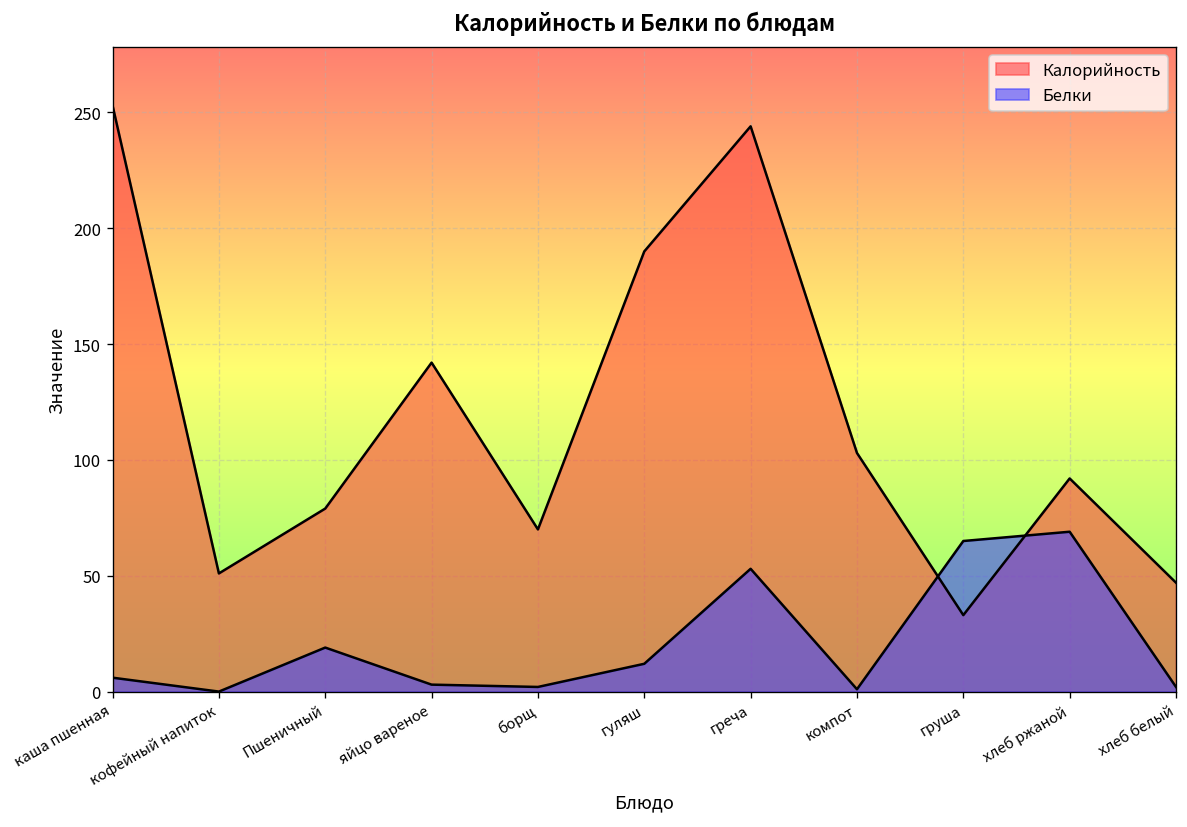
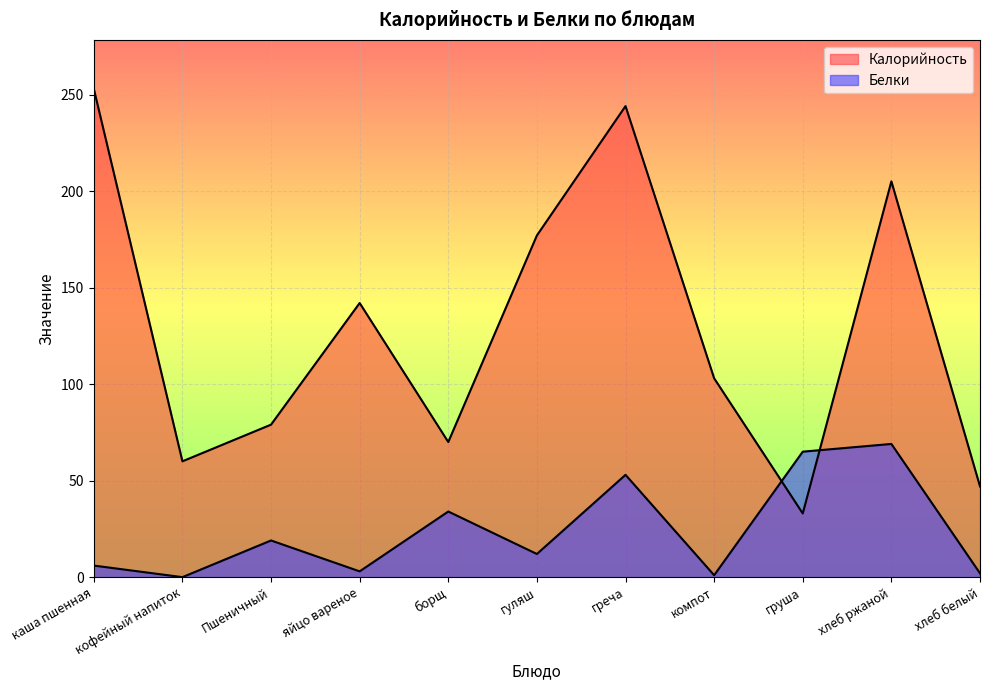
Калорийность, кофейный напиток: 51 -> 60
Белки, борщ: 2 -> 34
Калорийность, гуляш: 190 -> 177
Калорийность, хлеб ржаной: 92 -> 205
